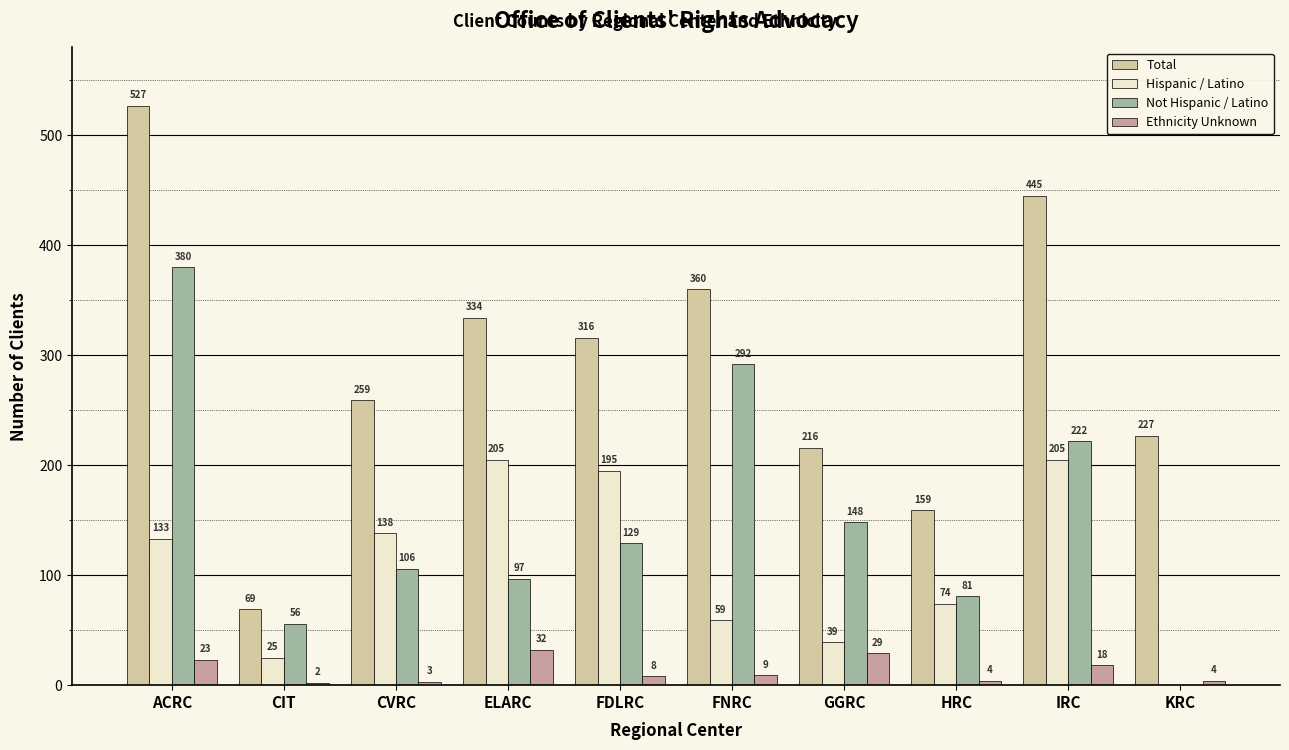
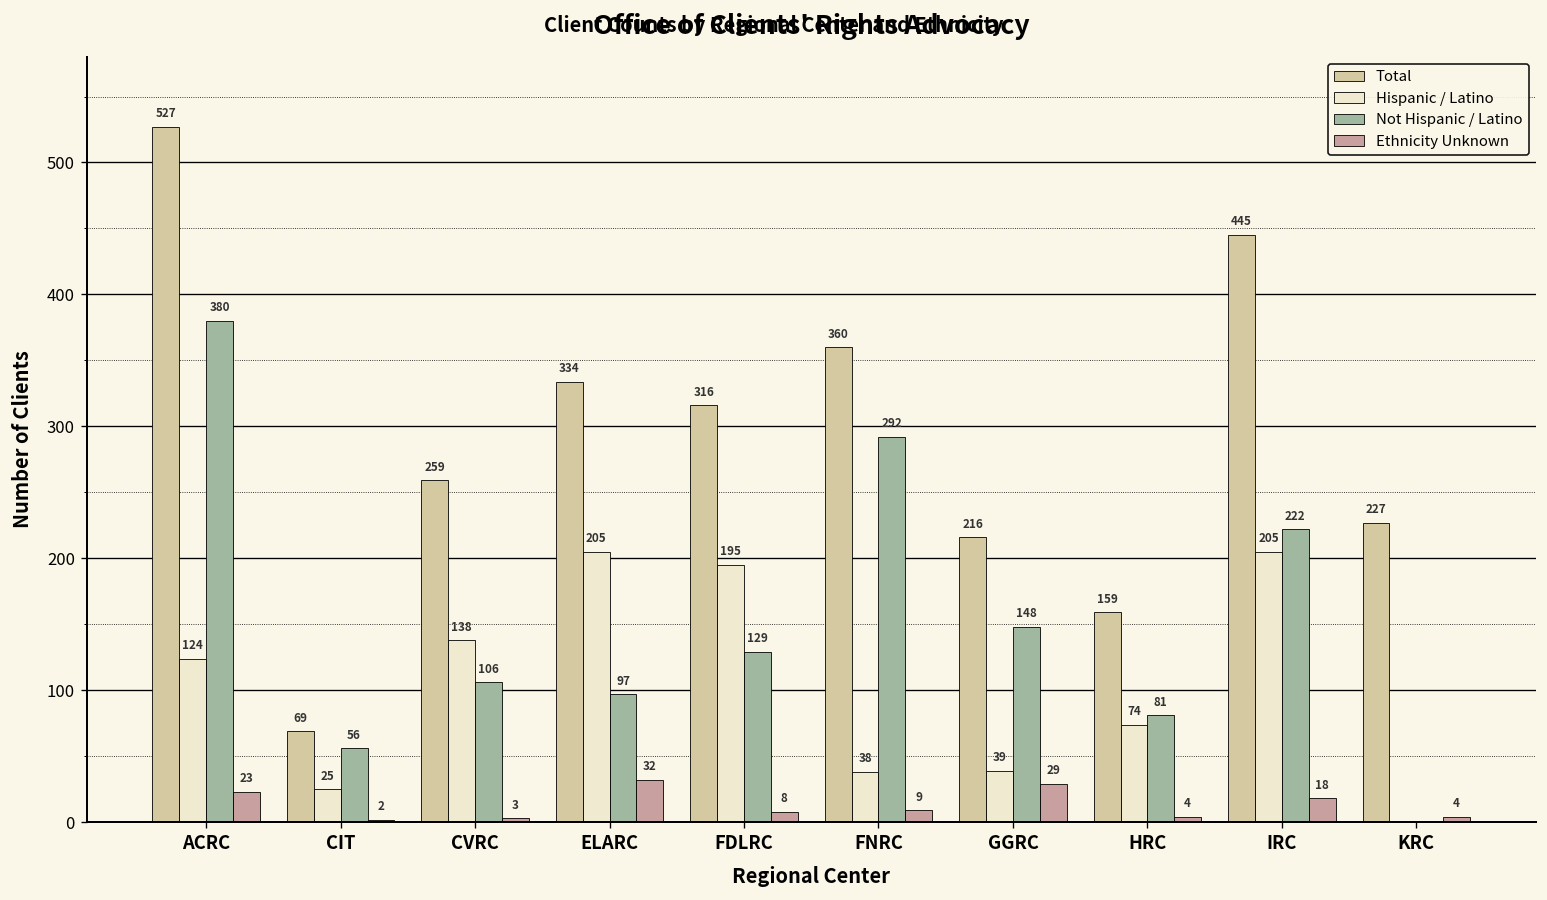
Hispanic / Latino, ACRC: 133 -> 124
Hispanic / Latino, FNRC: 59 -> 38
